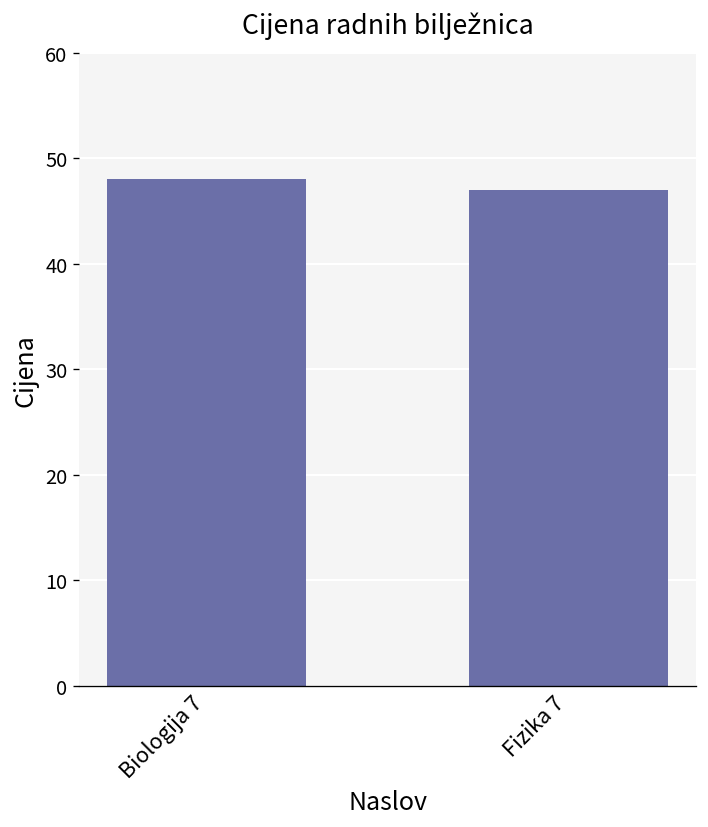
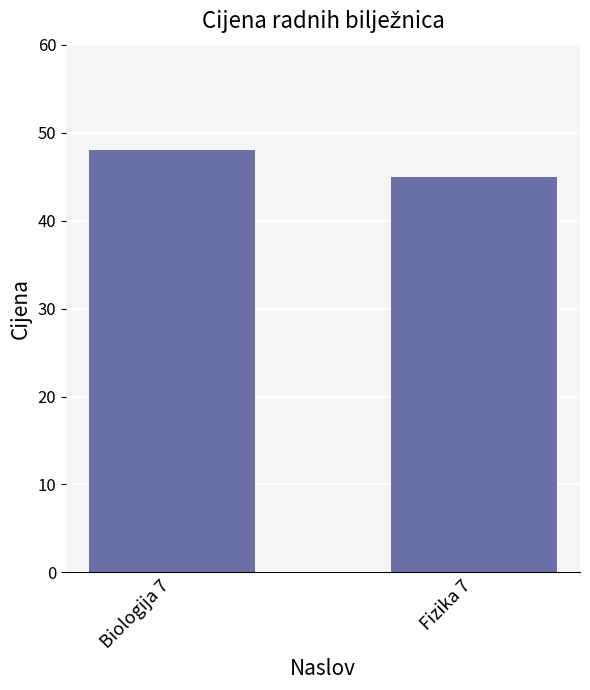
Fizika 7: 47 -> 45
